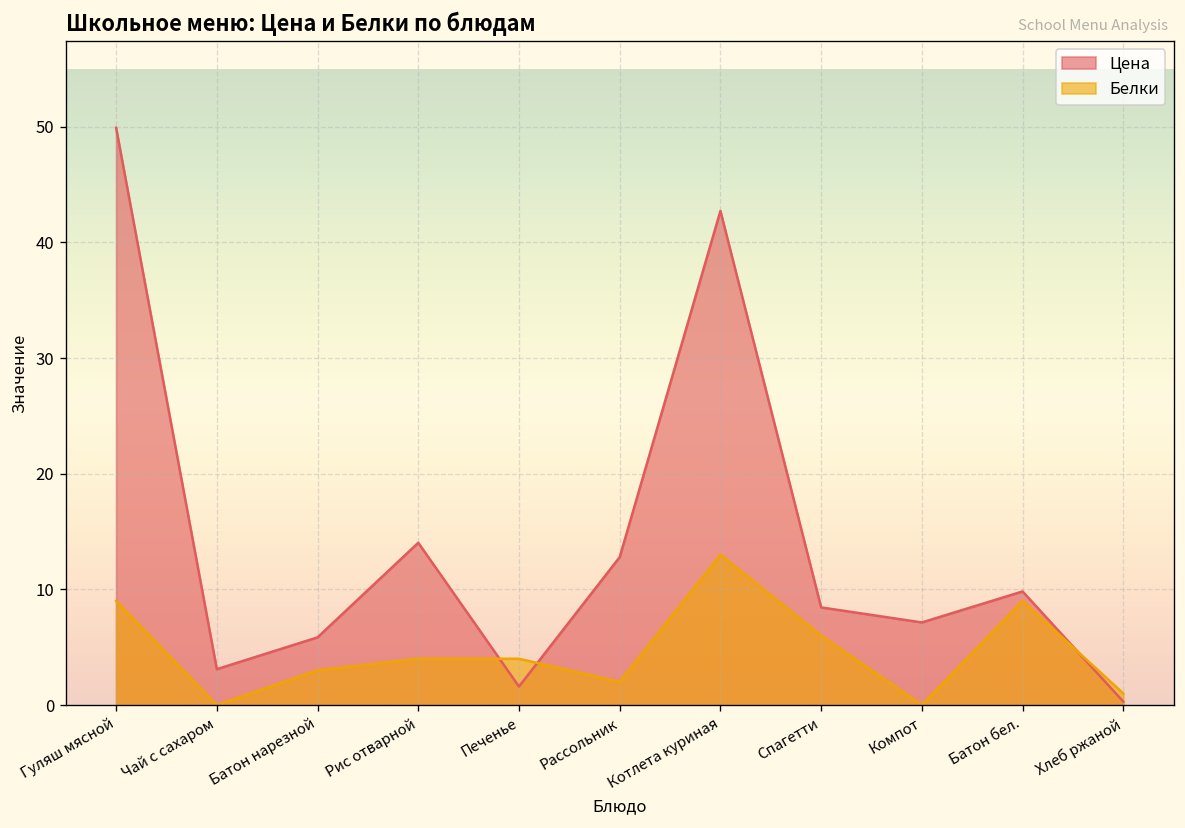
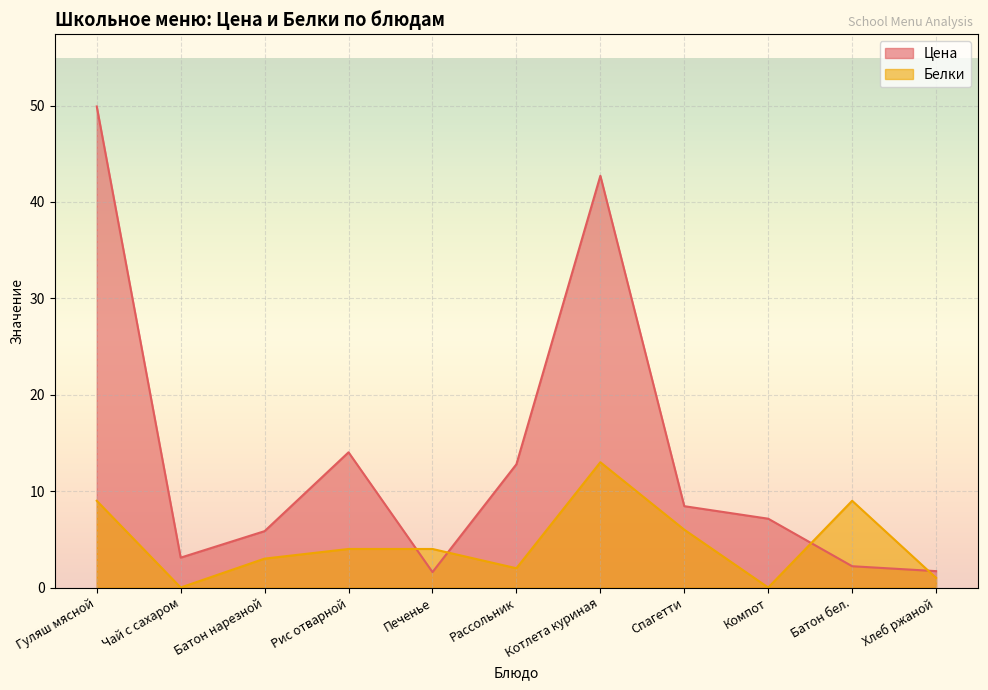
Цена, Батон бел.: 10 -> 2
Цена, Хлеб ржаной: 0 -> 2
